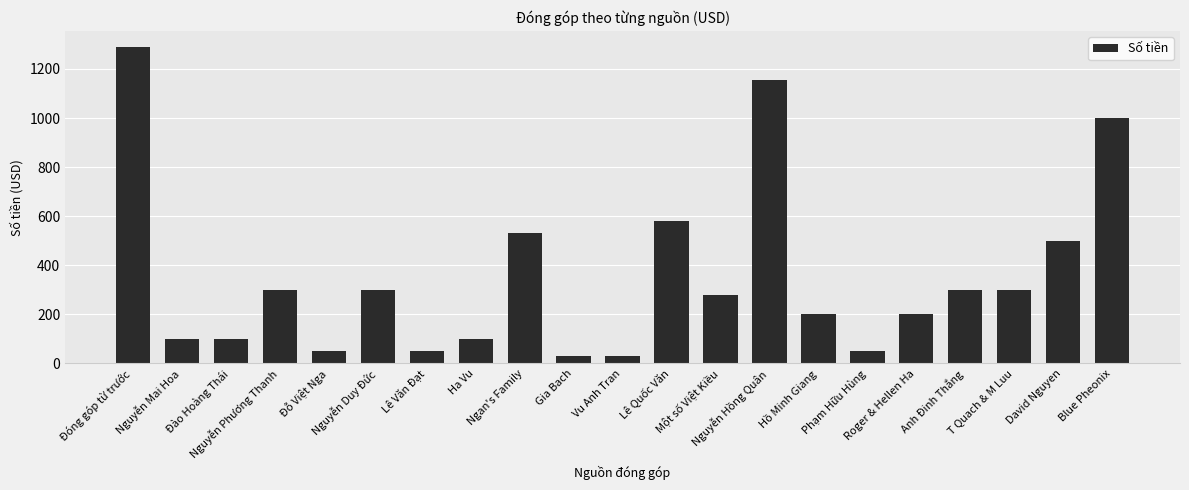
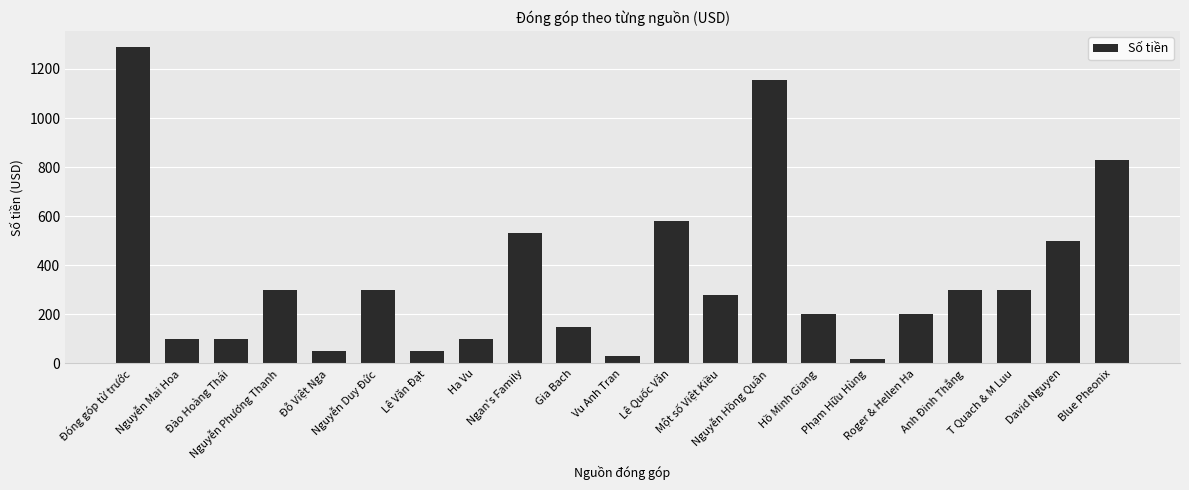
Gia Bach: 30 -> 150
Phạm Hữu Hùng: 50 -> 20
Blue Pheonix: 1000 -> 830
